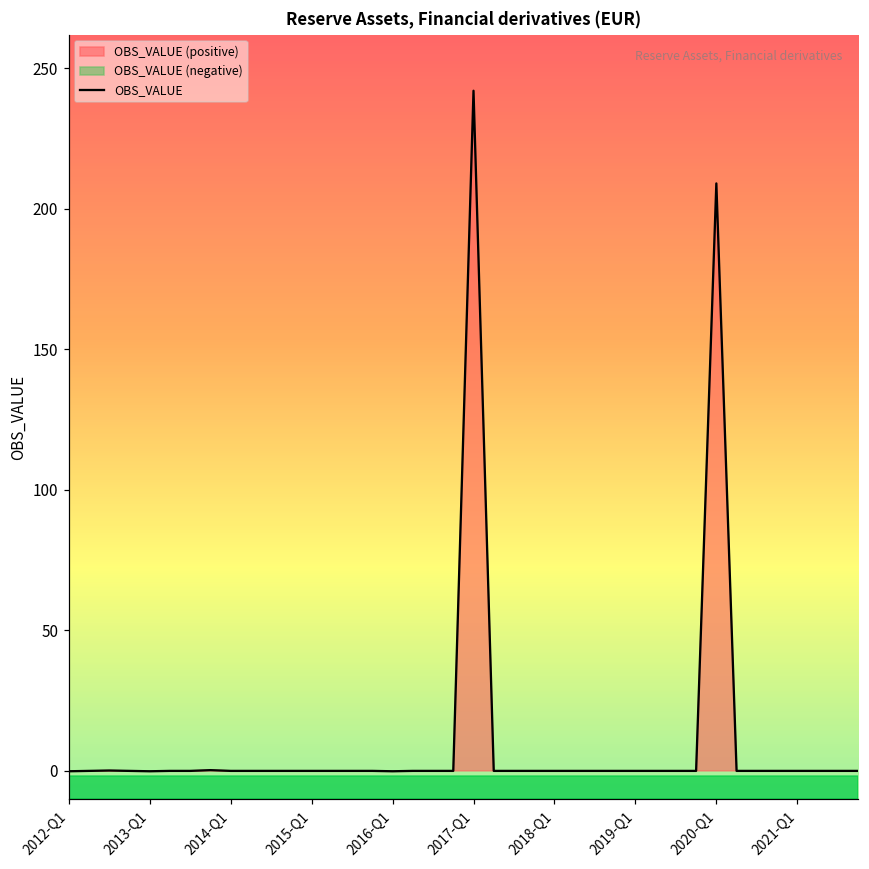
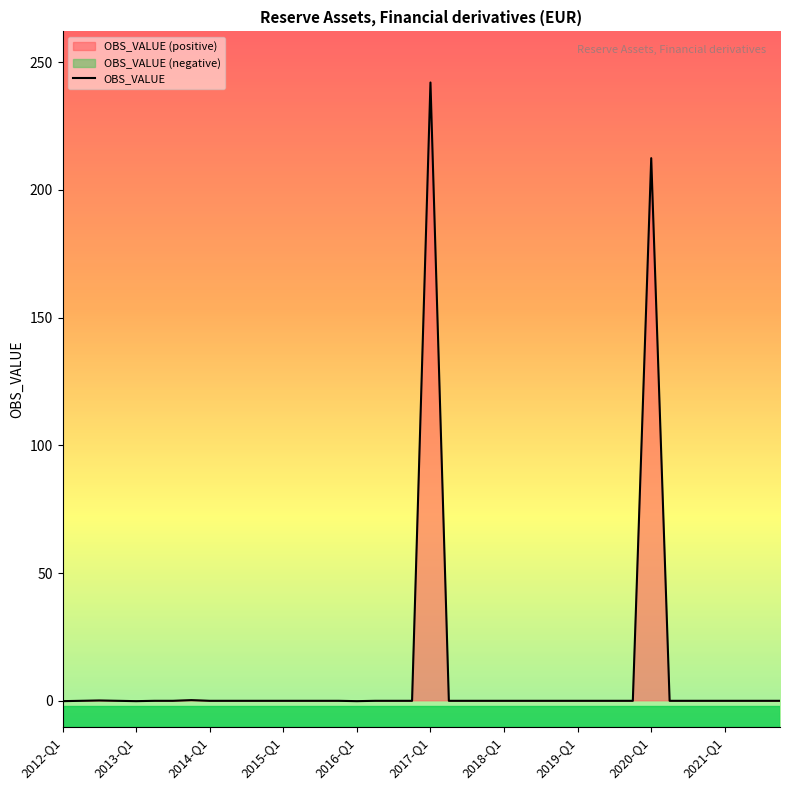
2020-Q1: 209 -> 212
